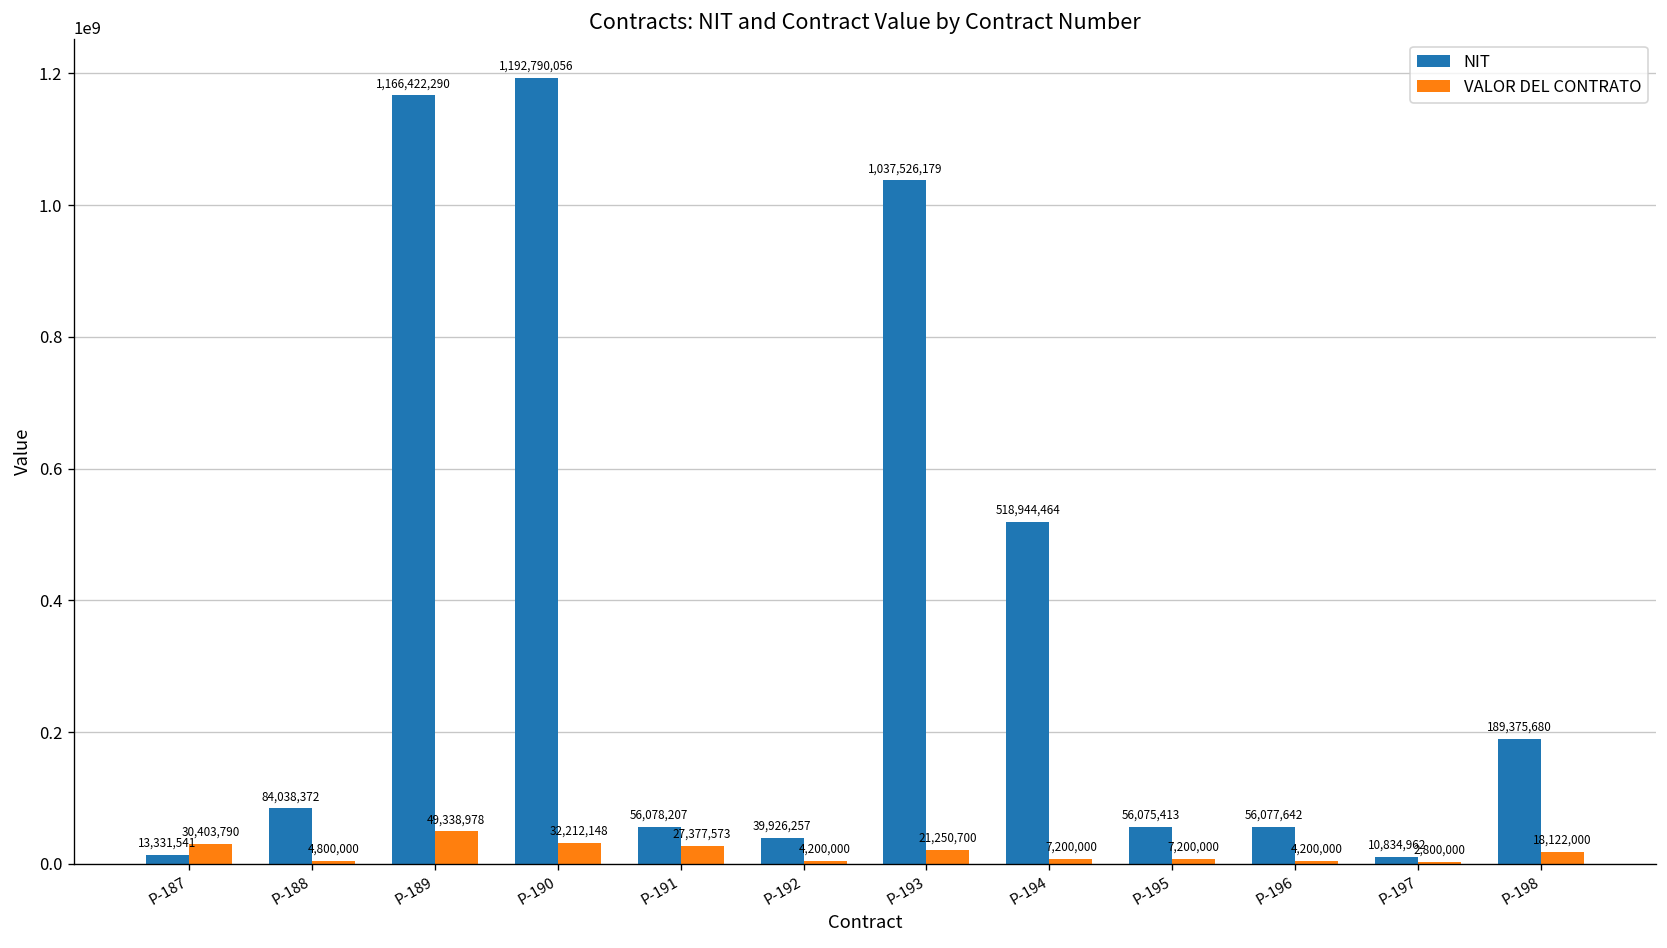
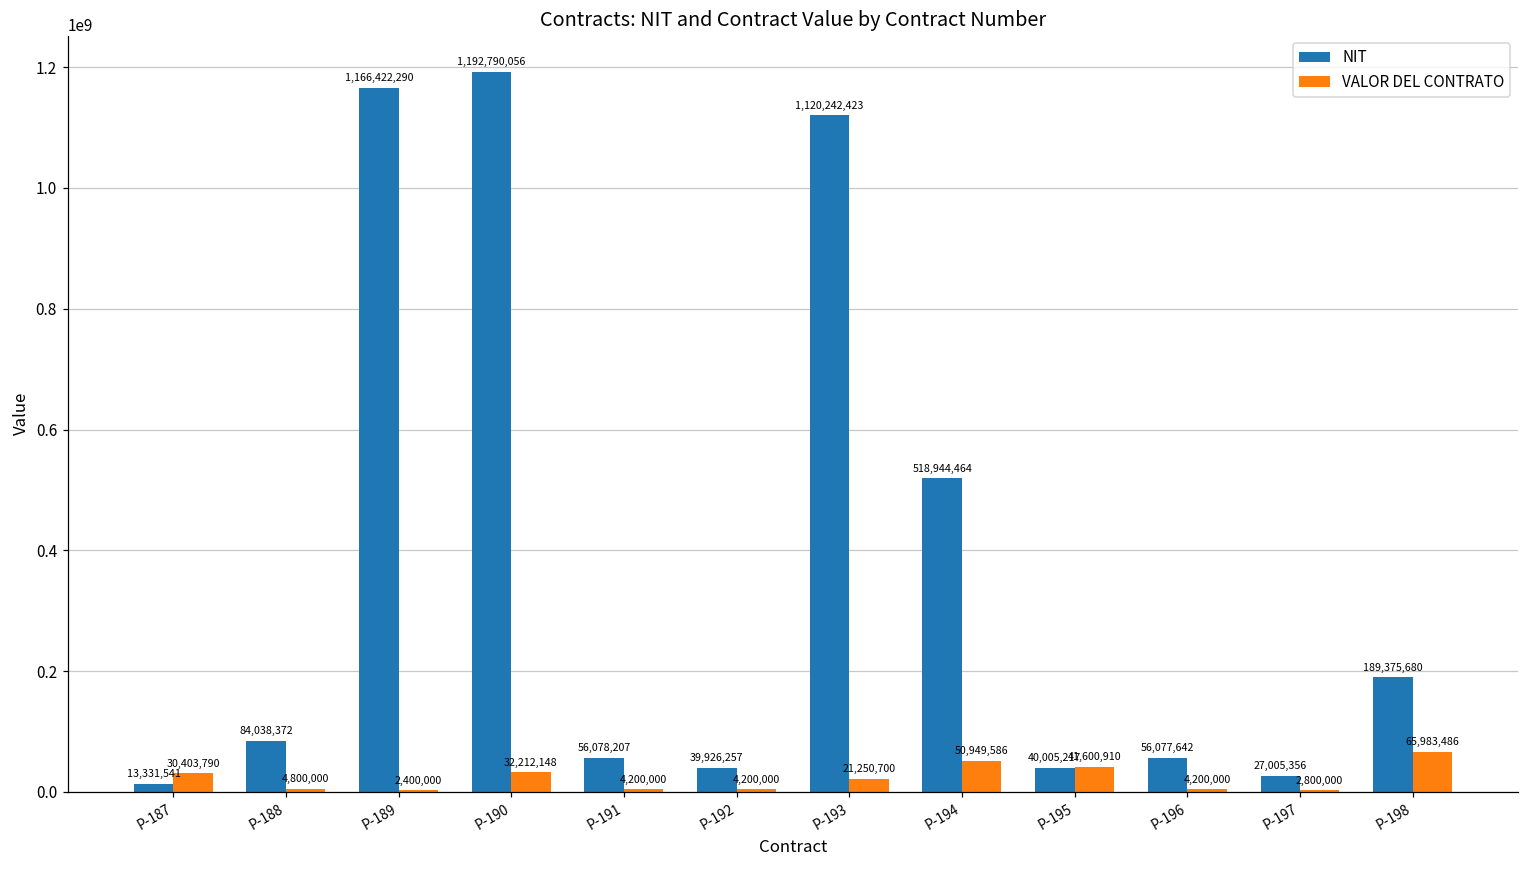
VALOR DEL CONTRATO, P-189: 49,338,978 -> 2,400,000
VALOR DEL CONTRATO, P-191: 27,377,573 -> 4,200,000
NIT, P-193: 1,037,526,179 -> 1,120,242,423
VALOR DEL CONTRATO, P-194: 7,200,000 -> 50,949,586
NIT, P-195: 56,075,413 -> 40,005,217
VALOR DEL CONTRATO, P-195: 7,200,000 -> 41,600,910
NIT, P-197: 10,834,962 -> 27,005,356
VALOR DEL CONTRATO, P-198: 18,122,000 -> 65,983,486
